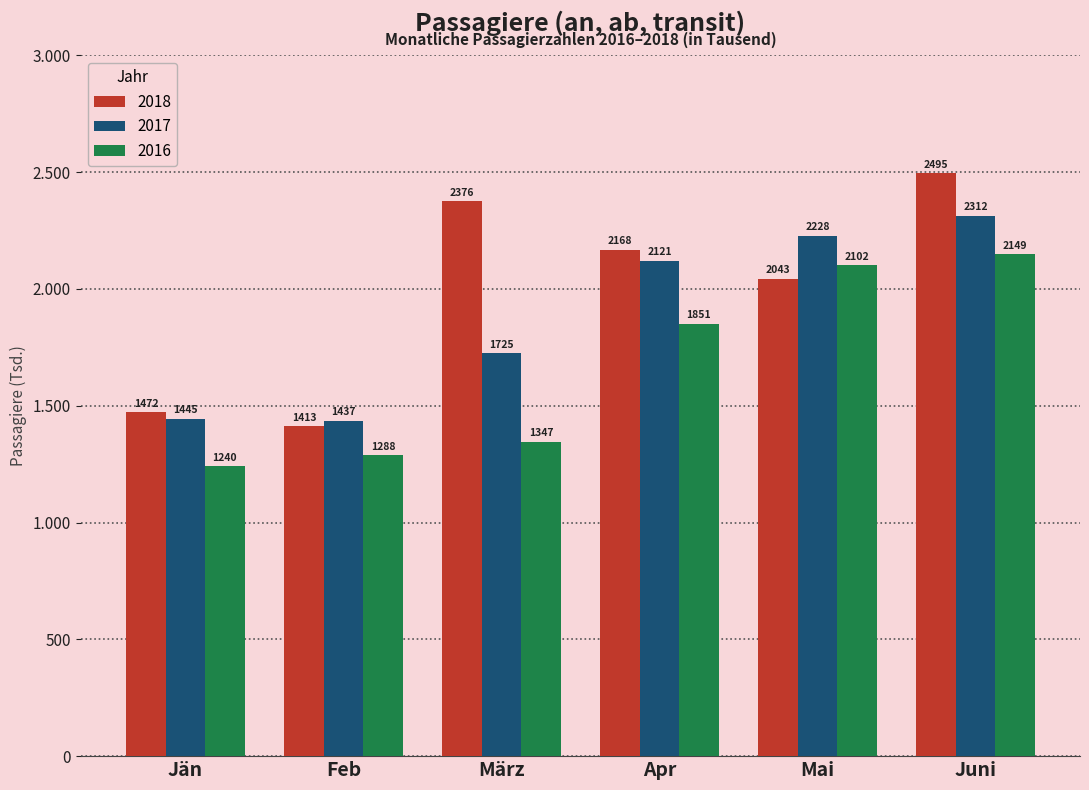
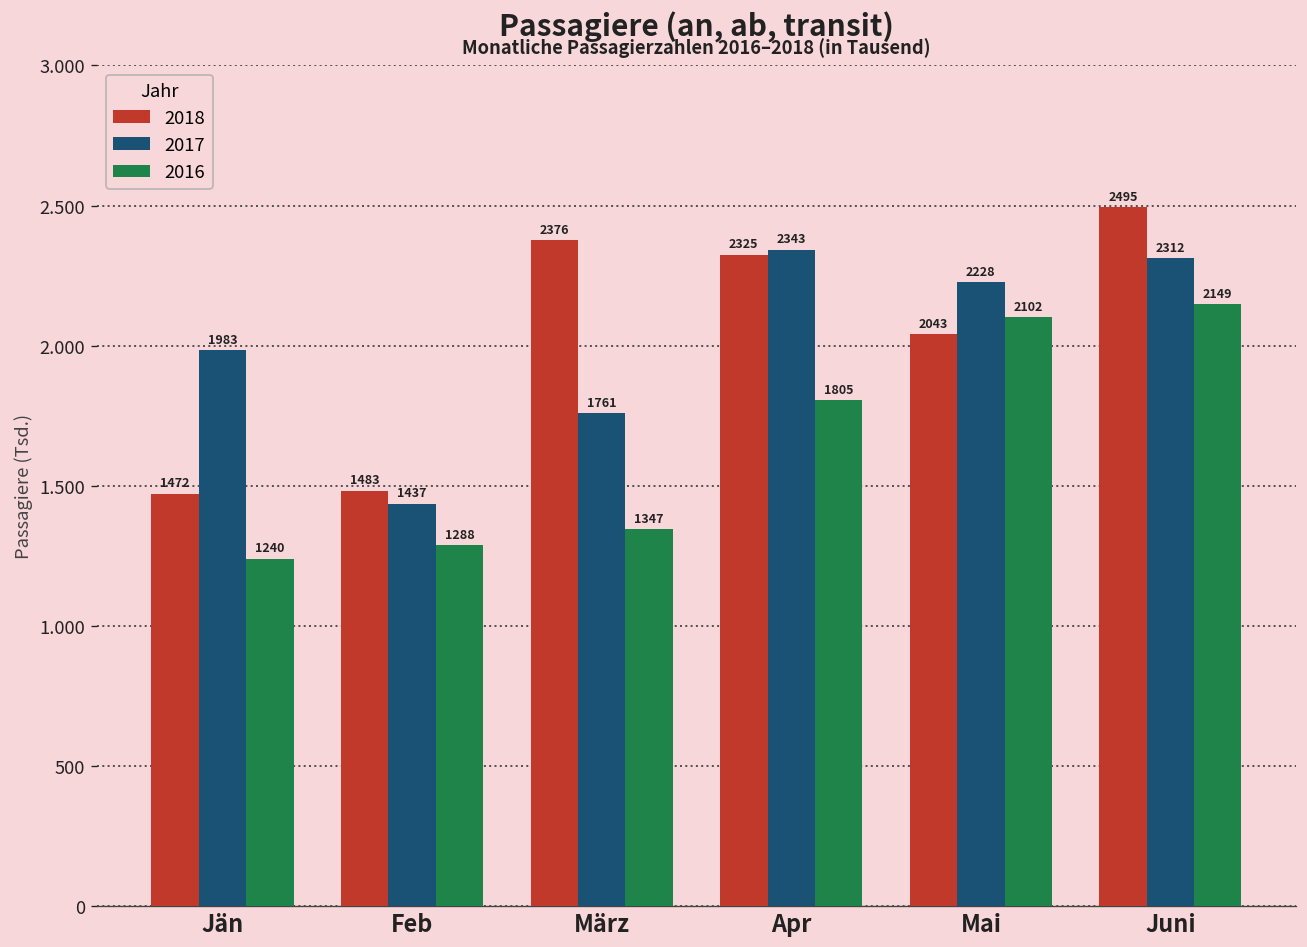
2017, Jän: 1445 -> 1983
2018, Feb: 1413 -> 1483
2017, März: 1725 -> 1761
2018, Apr: 2168 -> 2325
2017, Apr: 2121 -> 2343
2016, Apr: 1851 -> 1805
